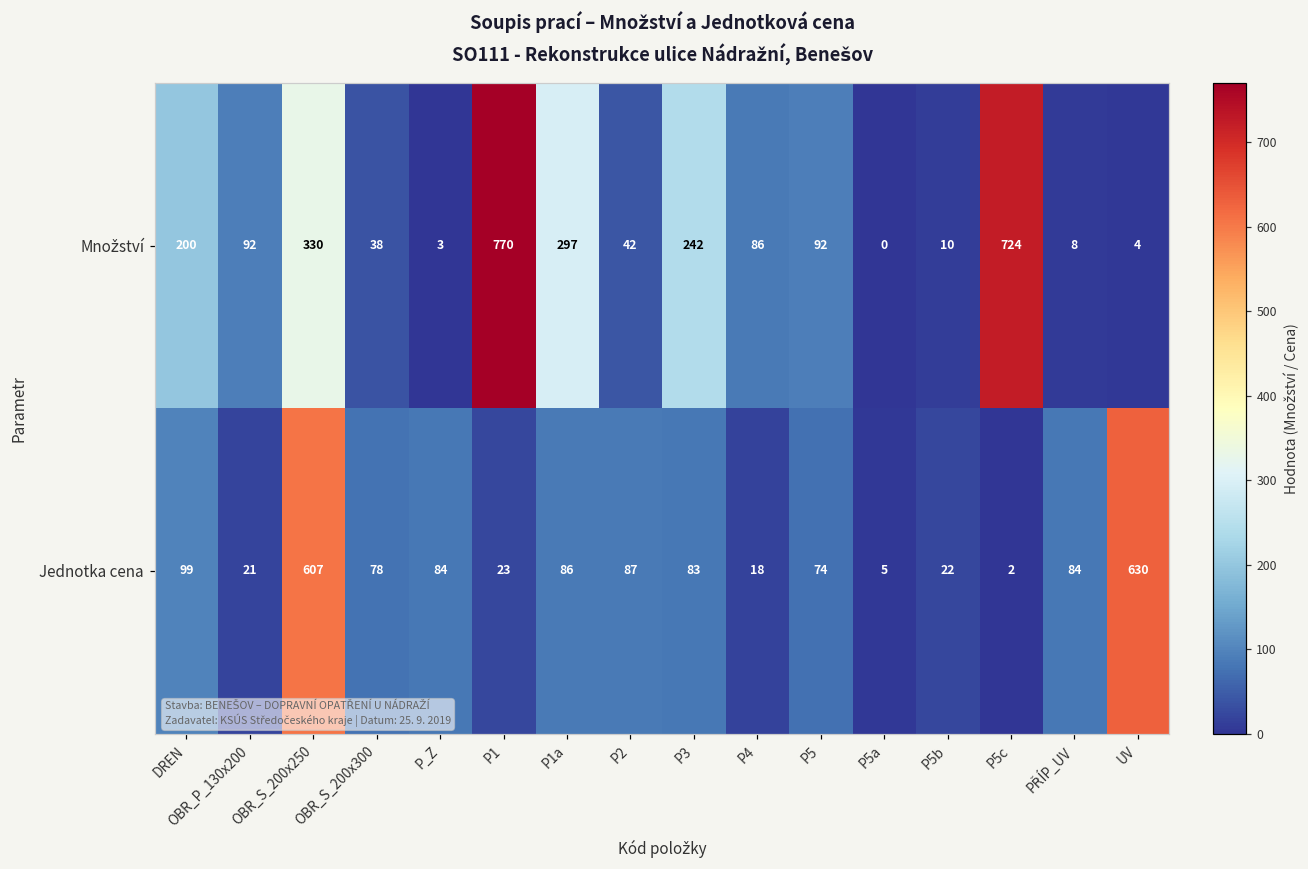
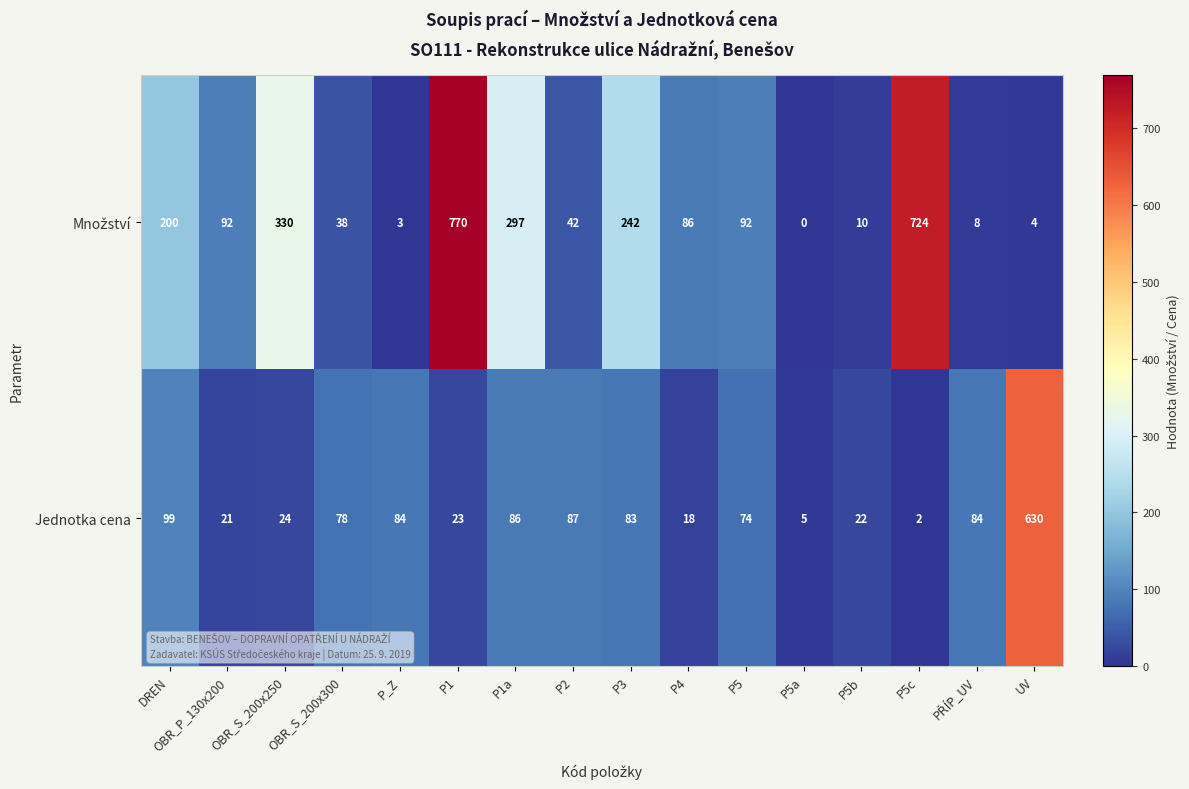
Jednotka cena, OBR_S_200x250: 607 -> 24
